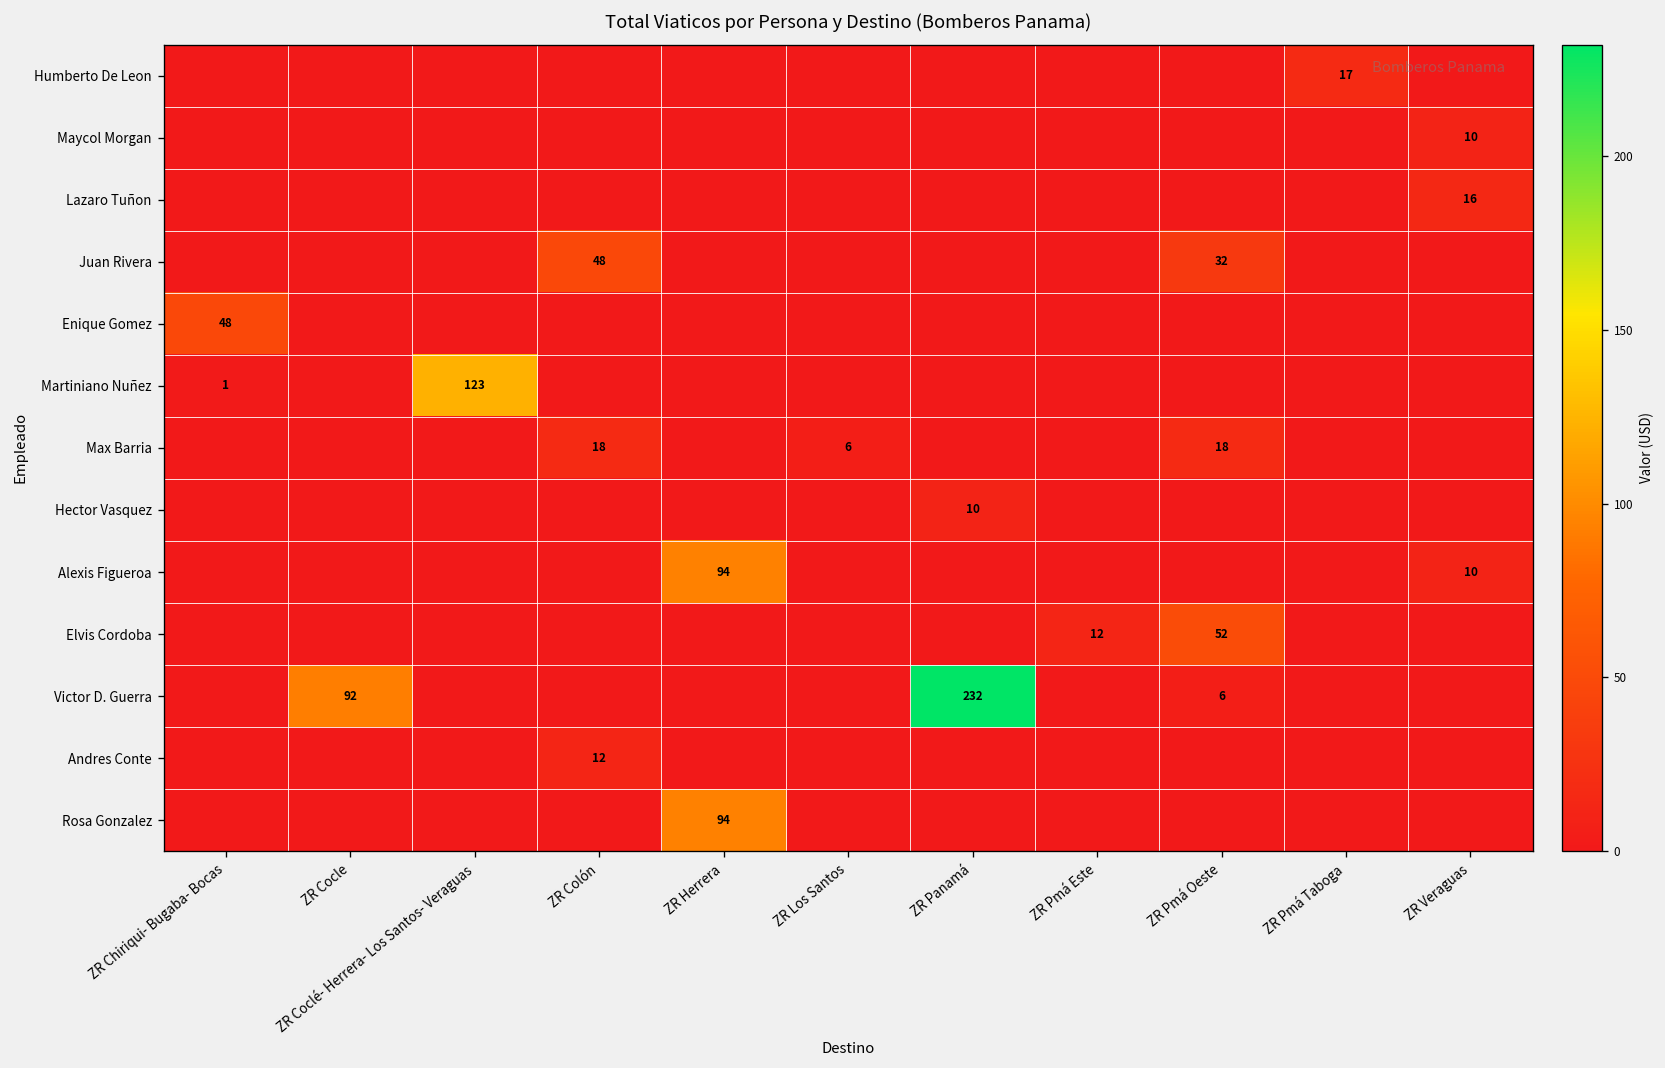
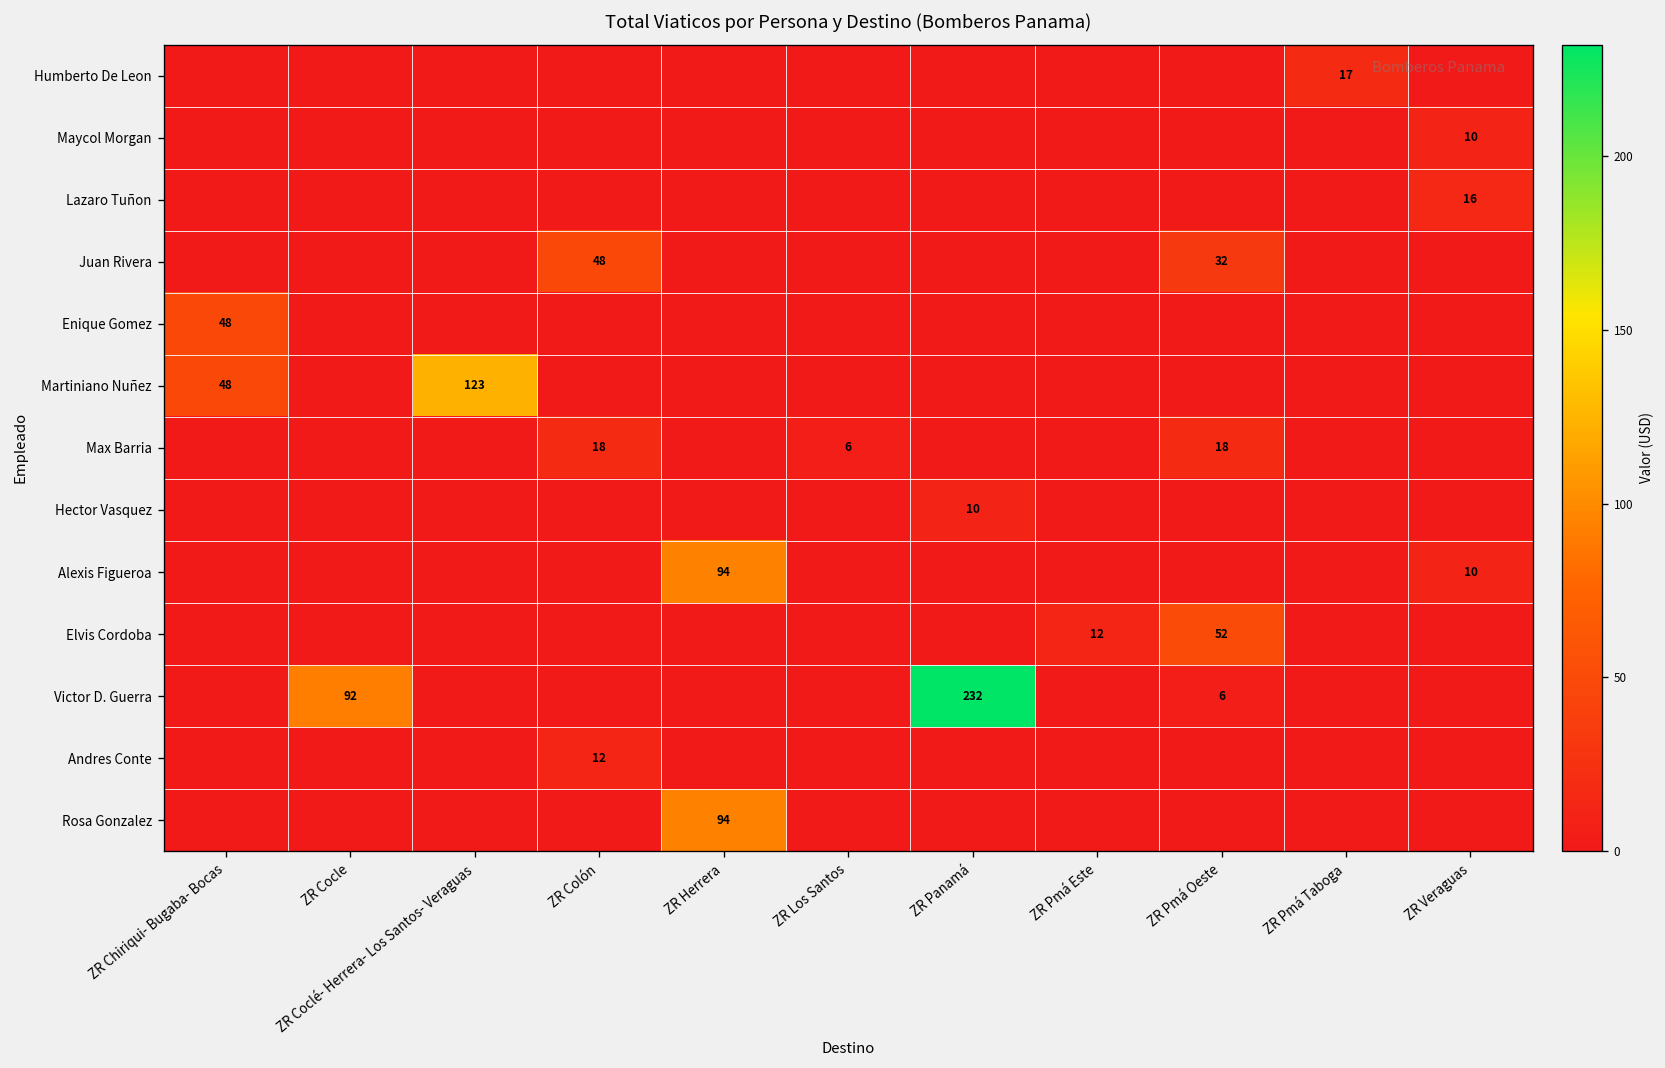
Martiniano Nuñez, ZR Chiriqui- Bugaba- Bocas: 1 -> 48
